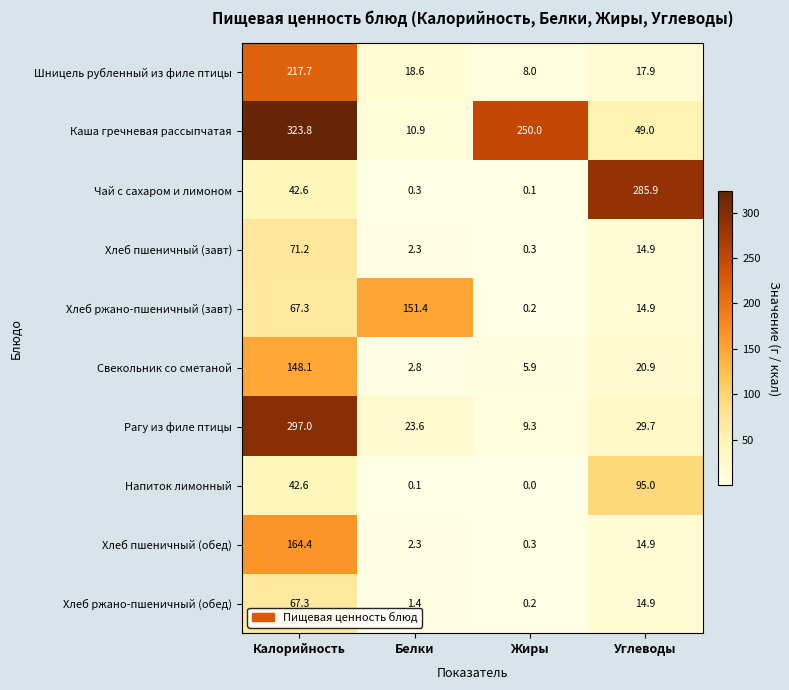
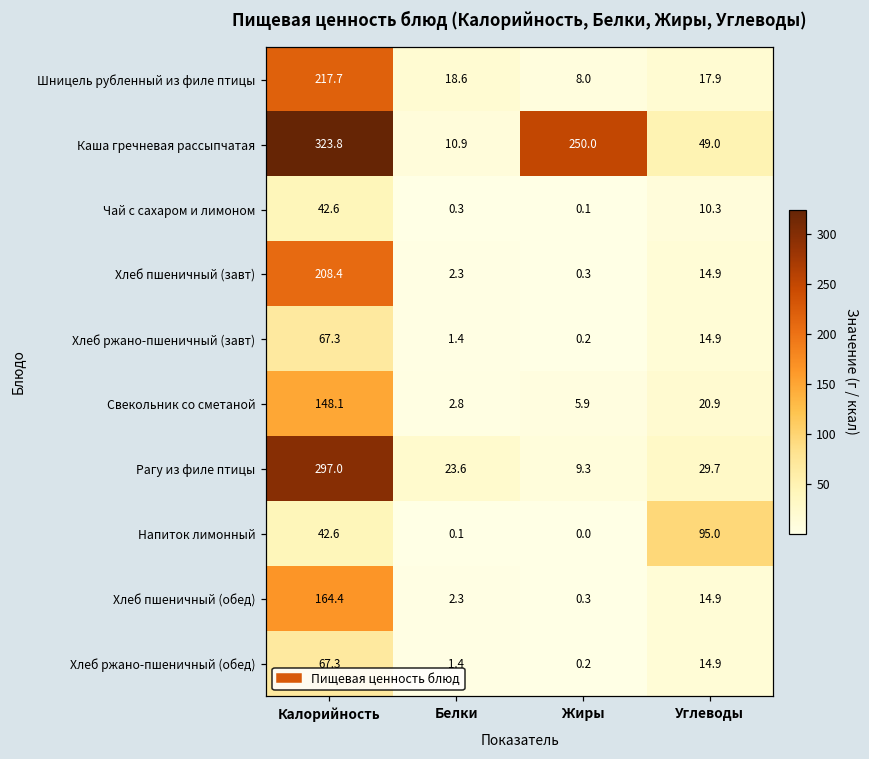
Чай с сахаром и лимоном, Углеводы: 285.9 -> 10.3
Хлеб пшеничный (завт), Калорийность: 71.2 -> 208.4
Хлеб ржано-пшеничный (завт), Белки: 151.4 -> 1.4
